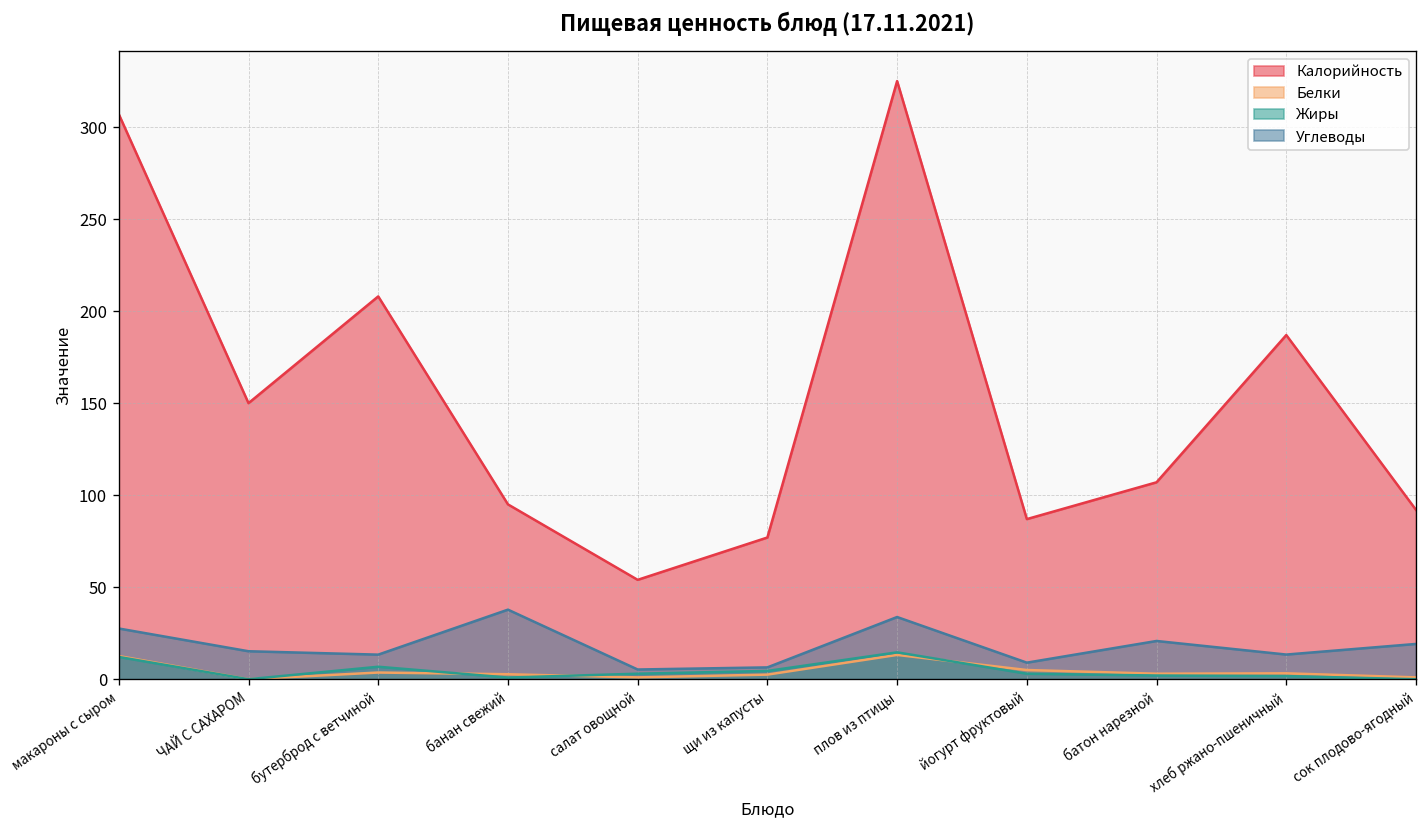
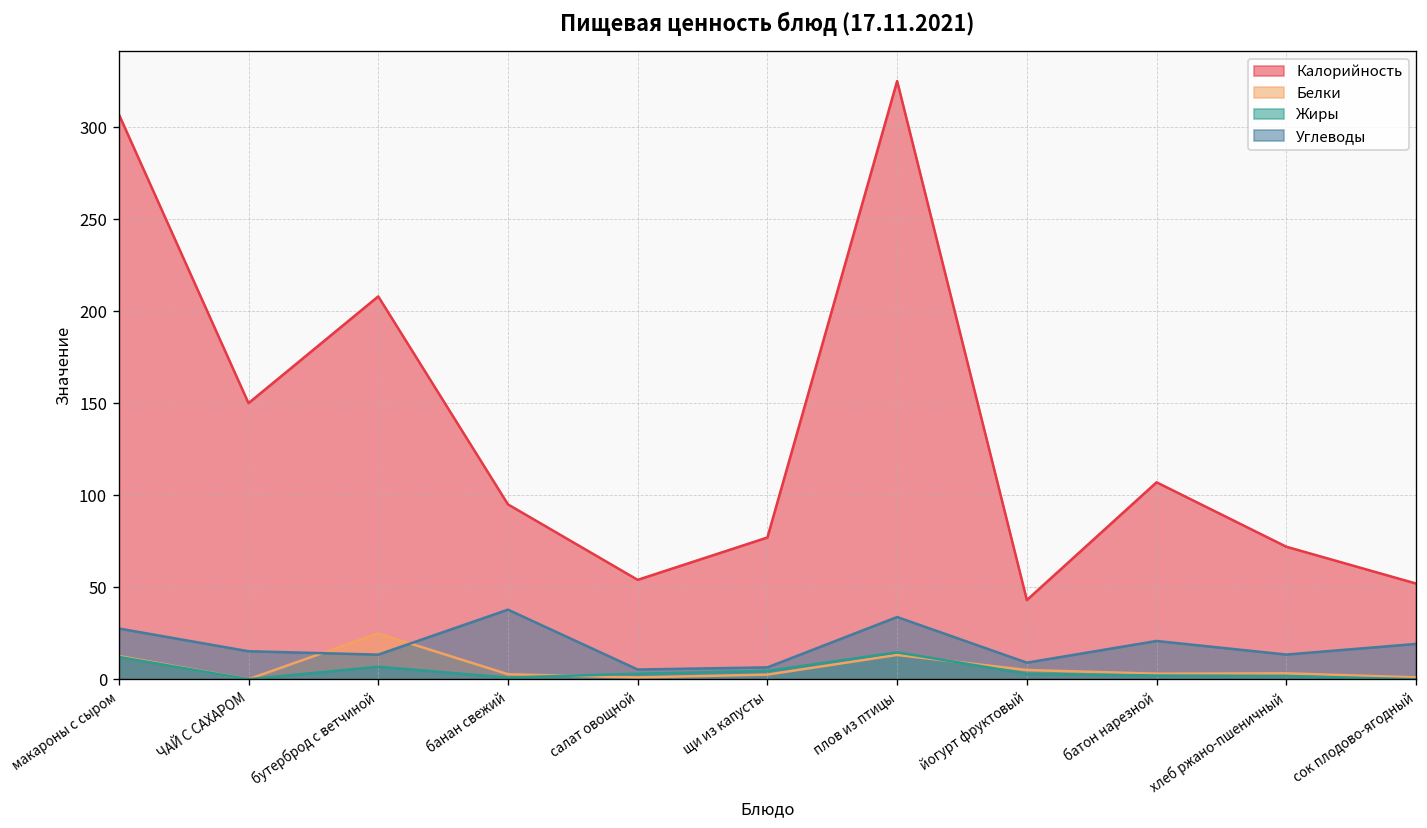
Белки, бутерброд с ветчиной: 4 -> 25
Калорийность, йогурт фруктовый: 87 -> 43
Калорийность, хлеб ржано-пшеничный: 187 -> 72
Калорийность, сок плодово-ягодный: 92 -> 52
